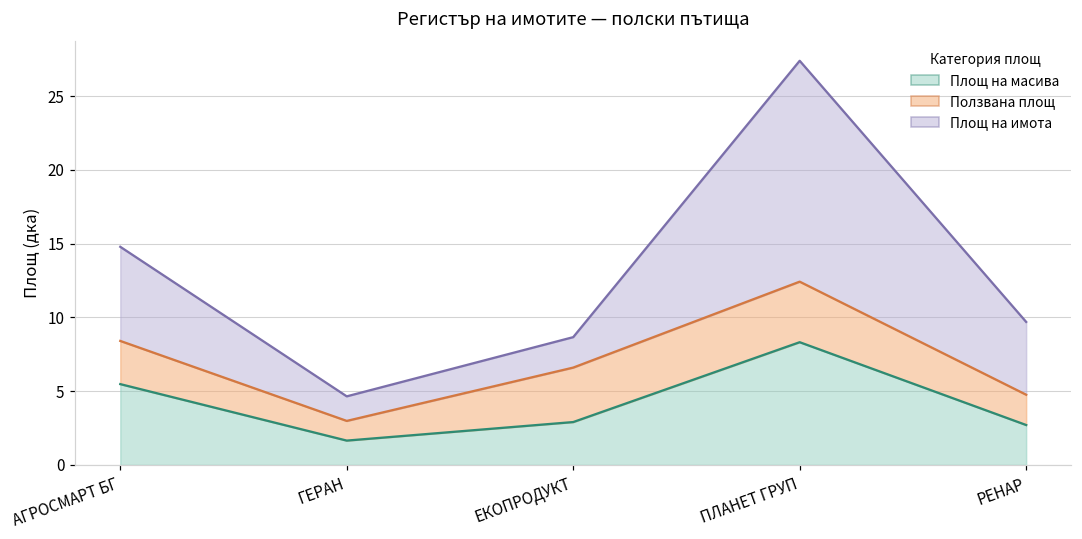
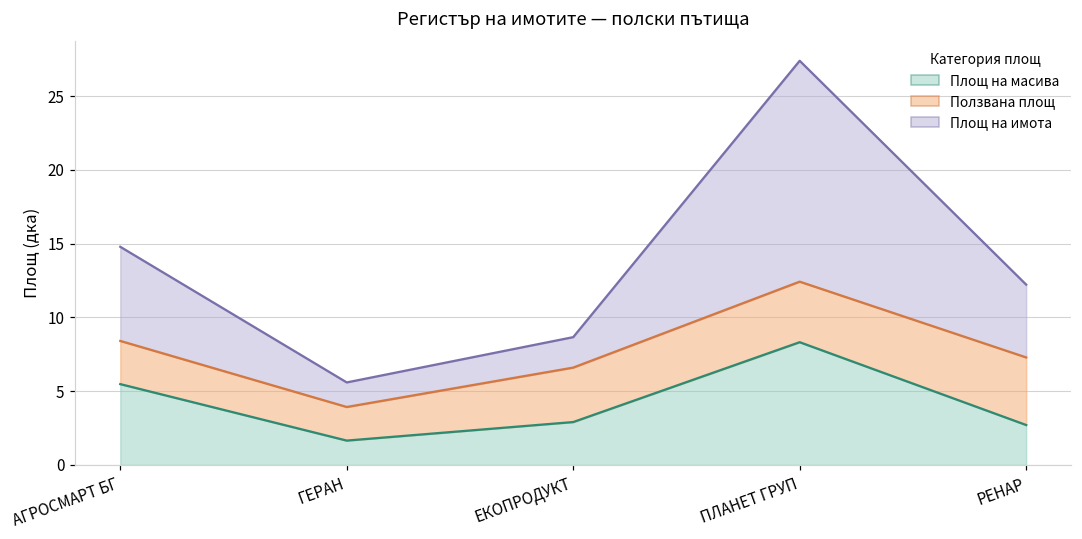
Ползвана площ, ГЕРАН: 1.3 -> 2.3
Ползвана площ, РЕНАР: 2.1 -> 4.6
